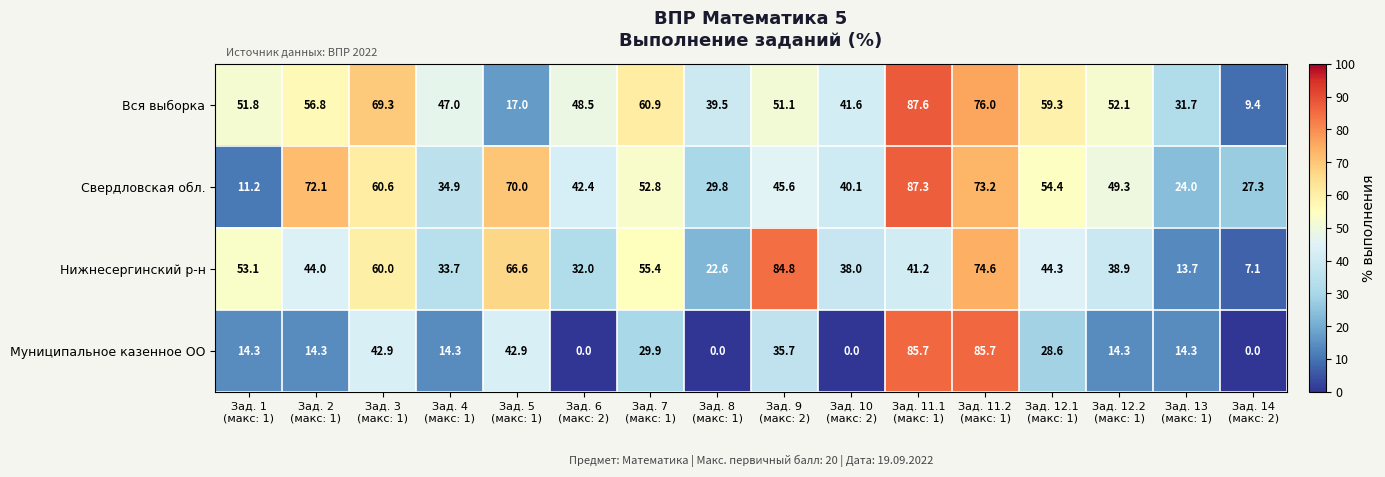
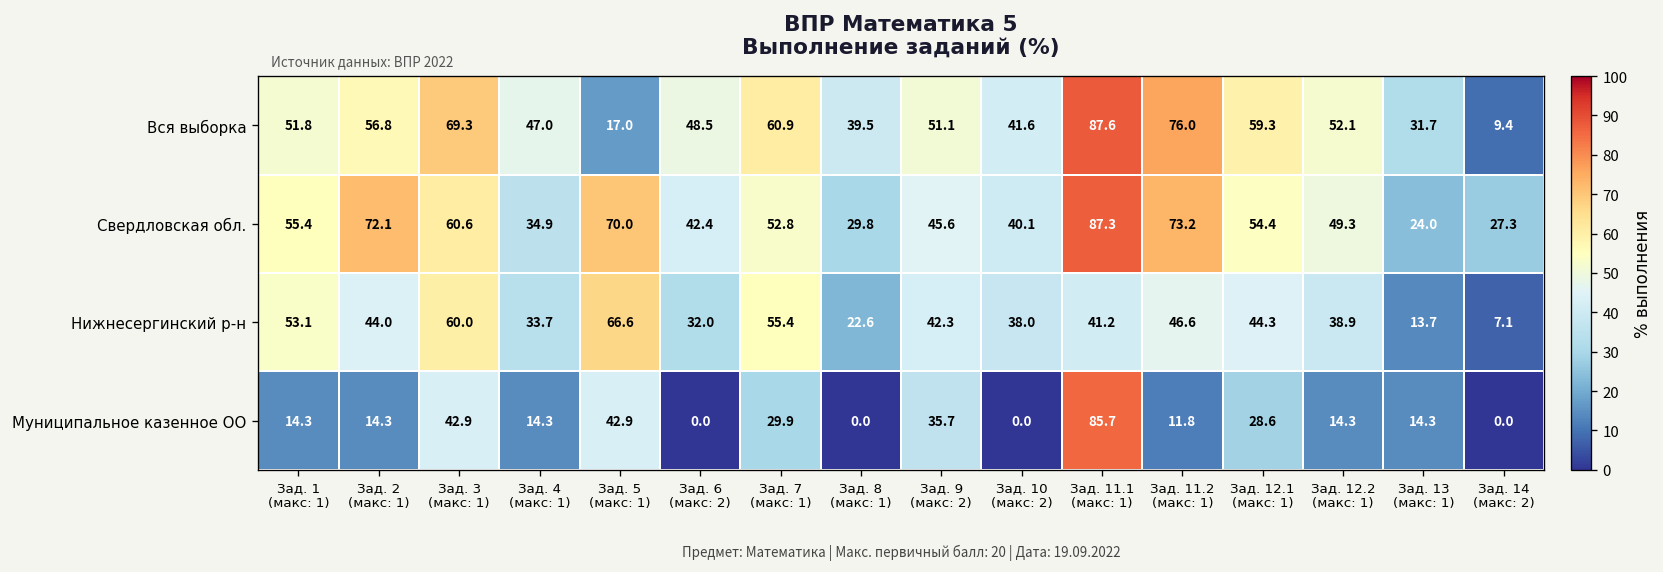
Свердловская обл., Зад. 1 (макс: 1): 11.2 -> 55.4
Нижнесергинский р-н, Зад. 9 (макс: 2): 84.8 -> 42.3
Нижнесергинский р-н, Зад. 11.2 (макс: 1): 74.6 -> 46.6
Муниципальное казенное ОО, Зад. 11.2 (макс: 1): 85.7 -> 11.8
